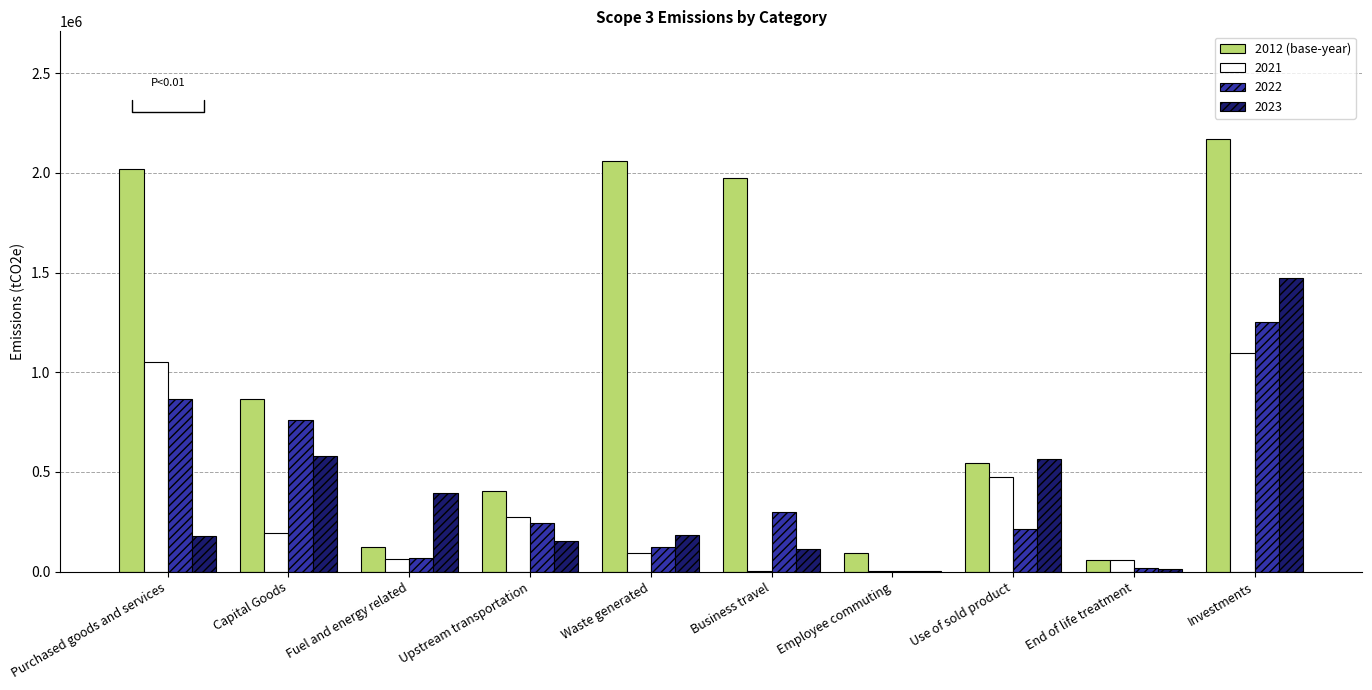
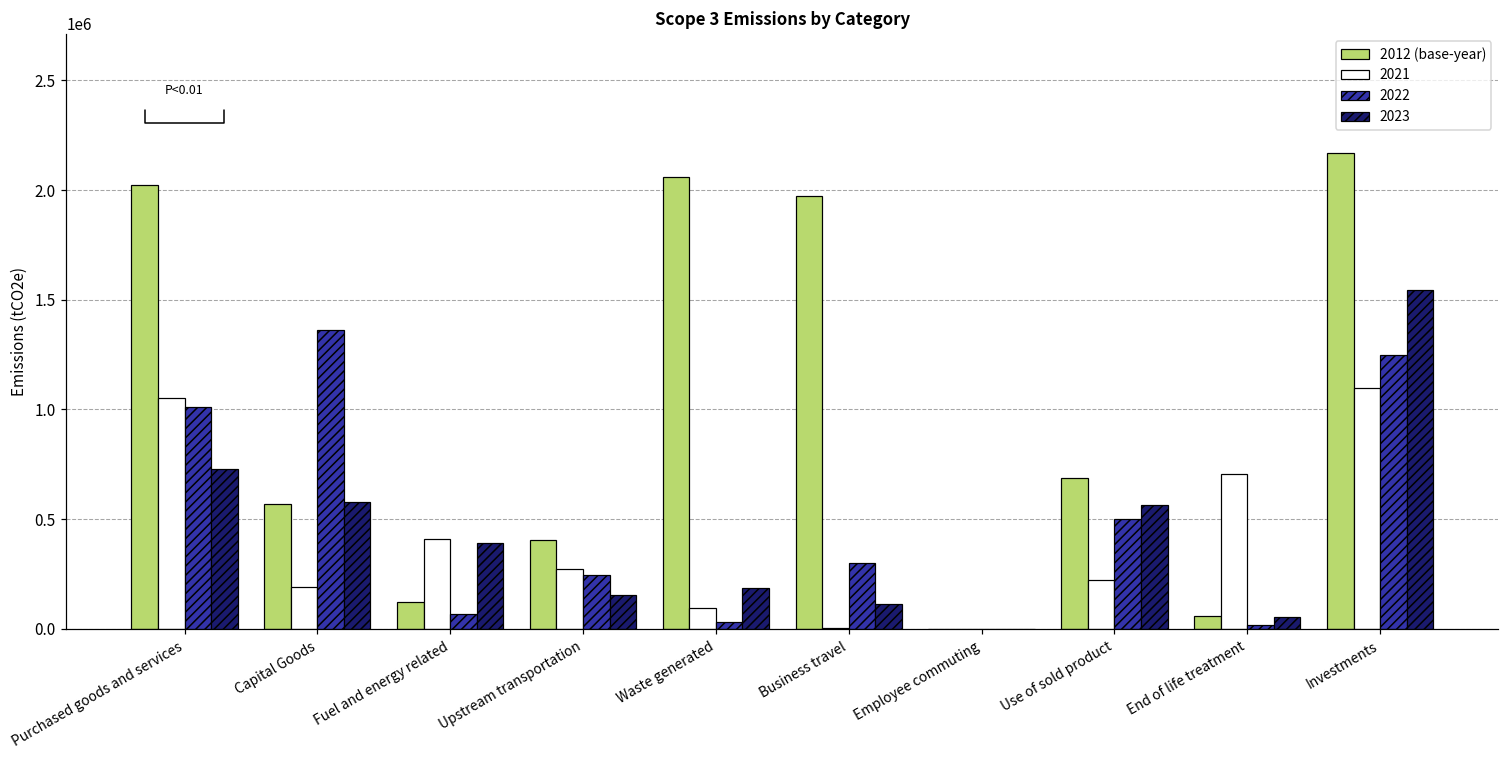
2022, Purchased goods and services: 870000 -> 1010000
2023, Purchased goods and services: 180000 -> 730000
2012 (base-year), Capital Goods: 860000 -> 570000
2022, Capital Goods: 760000 -> 1360000
2021, Fuel and energy related: 70000 -> 410000
2022, Waste generated: 120000 -> 30000
2012 (base-year), Employee commuting: 90000 -> 0
2012 (base-year), Use of sold product: 540000 -> 690000
2021, Use of sold product: 470000 -> 220000
2022, Use of sold product: 210000 -> 500000
2021, End of life treatment: 60000 -> 710000
2023, End of life treatment: 10000 -> 60000
2023, Investments: 1470000 -> 1550000
